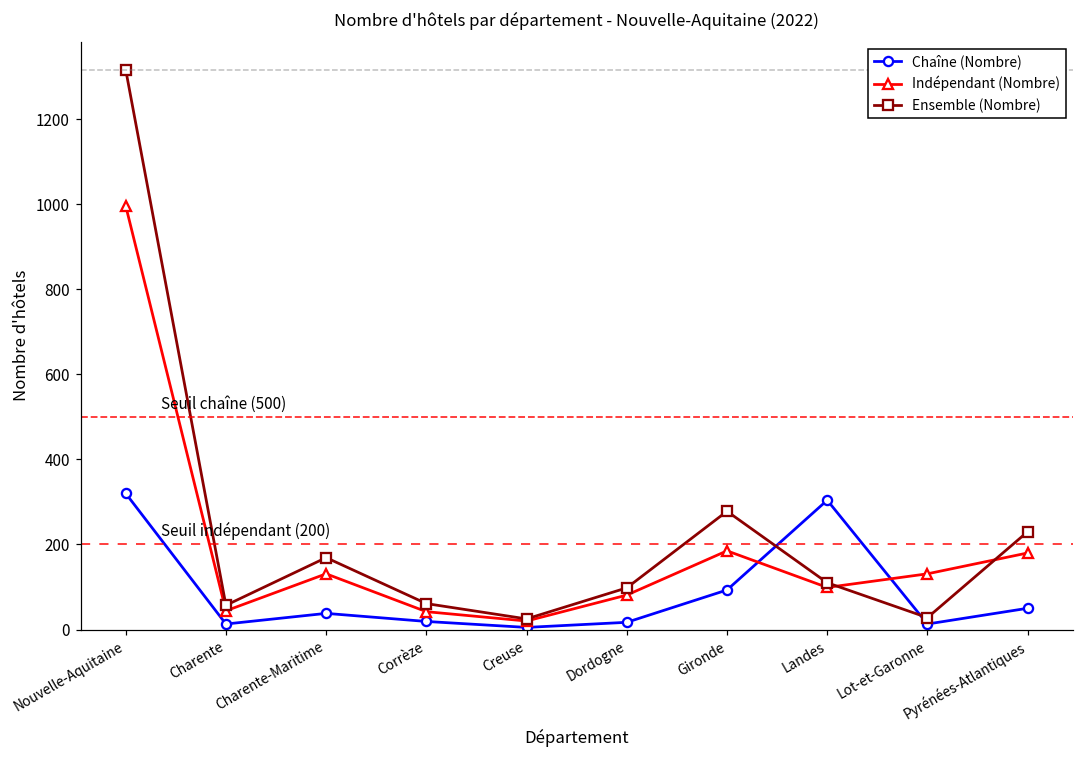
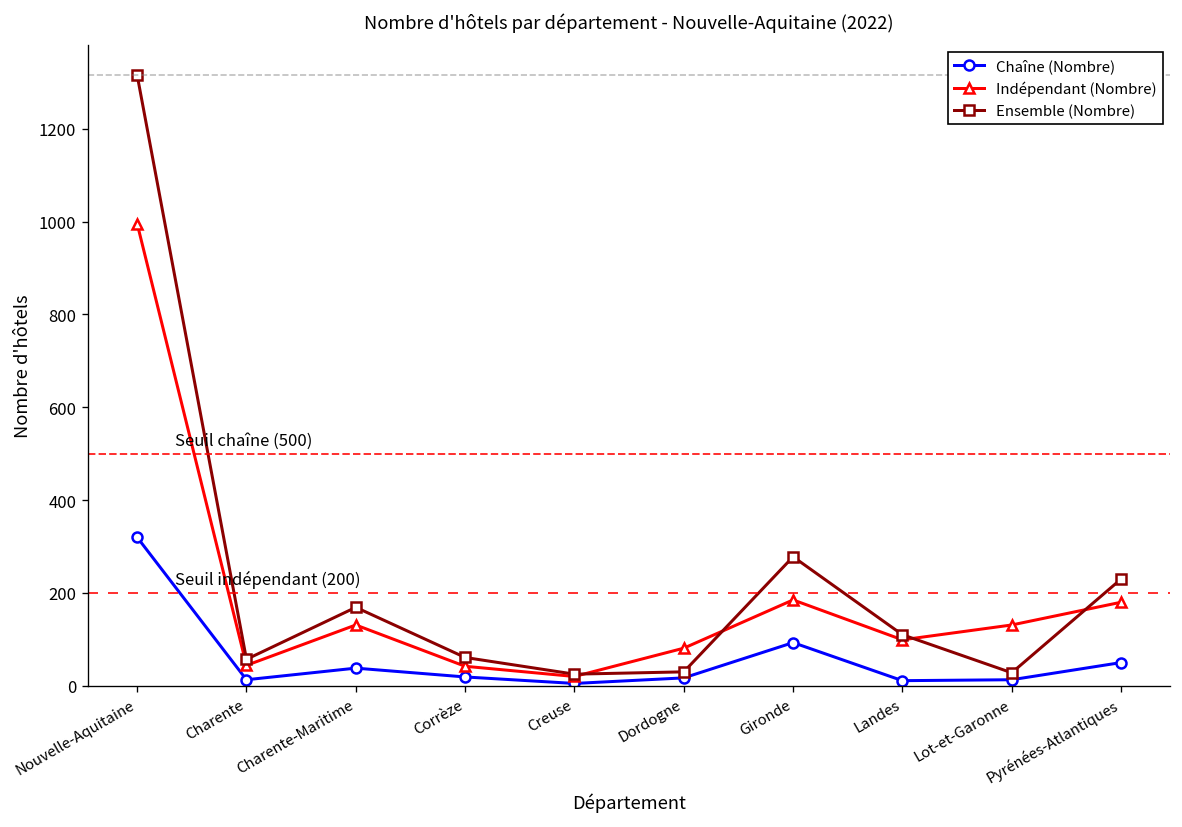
Ensemble (Nombre), Dordogne: 100 -> 30
Chaîne (Nombre), Landes: 300 -> 10
